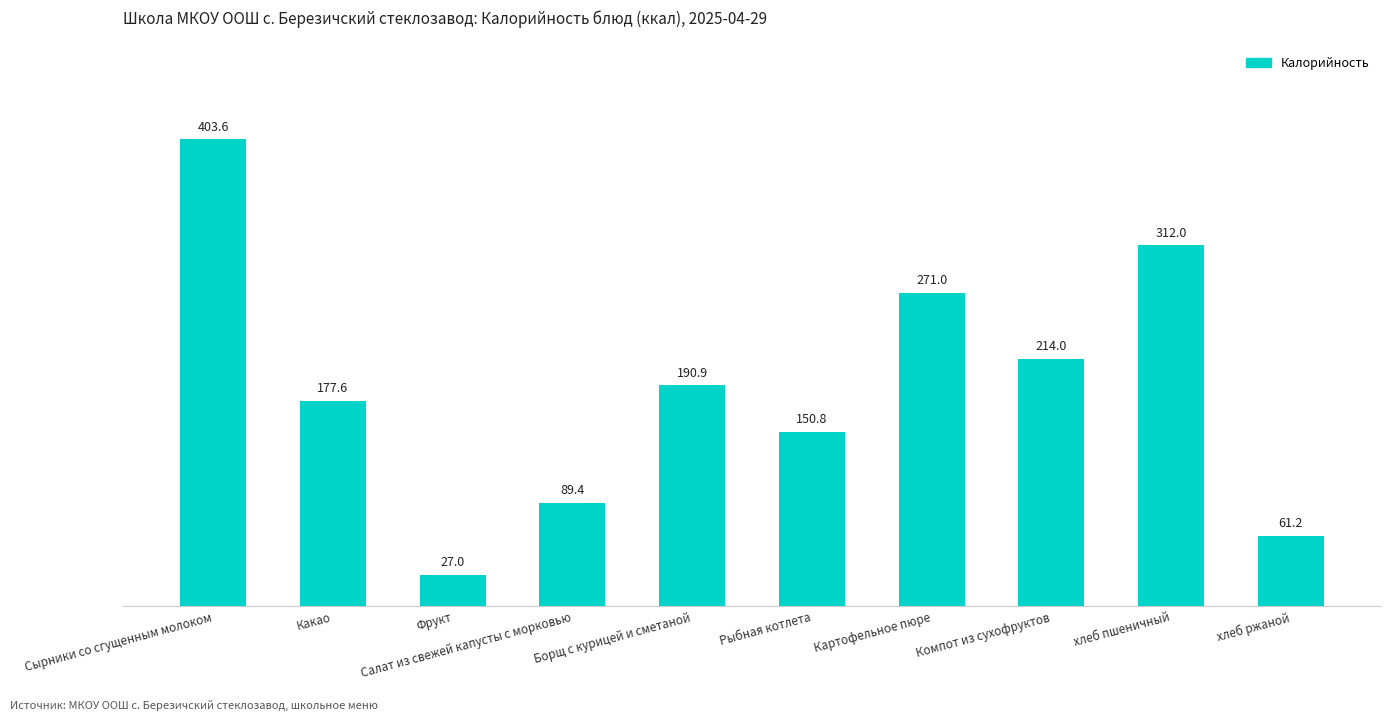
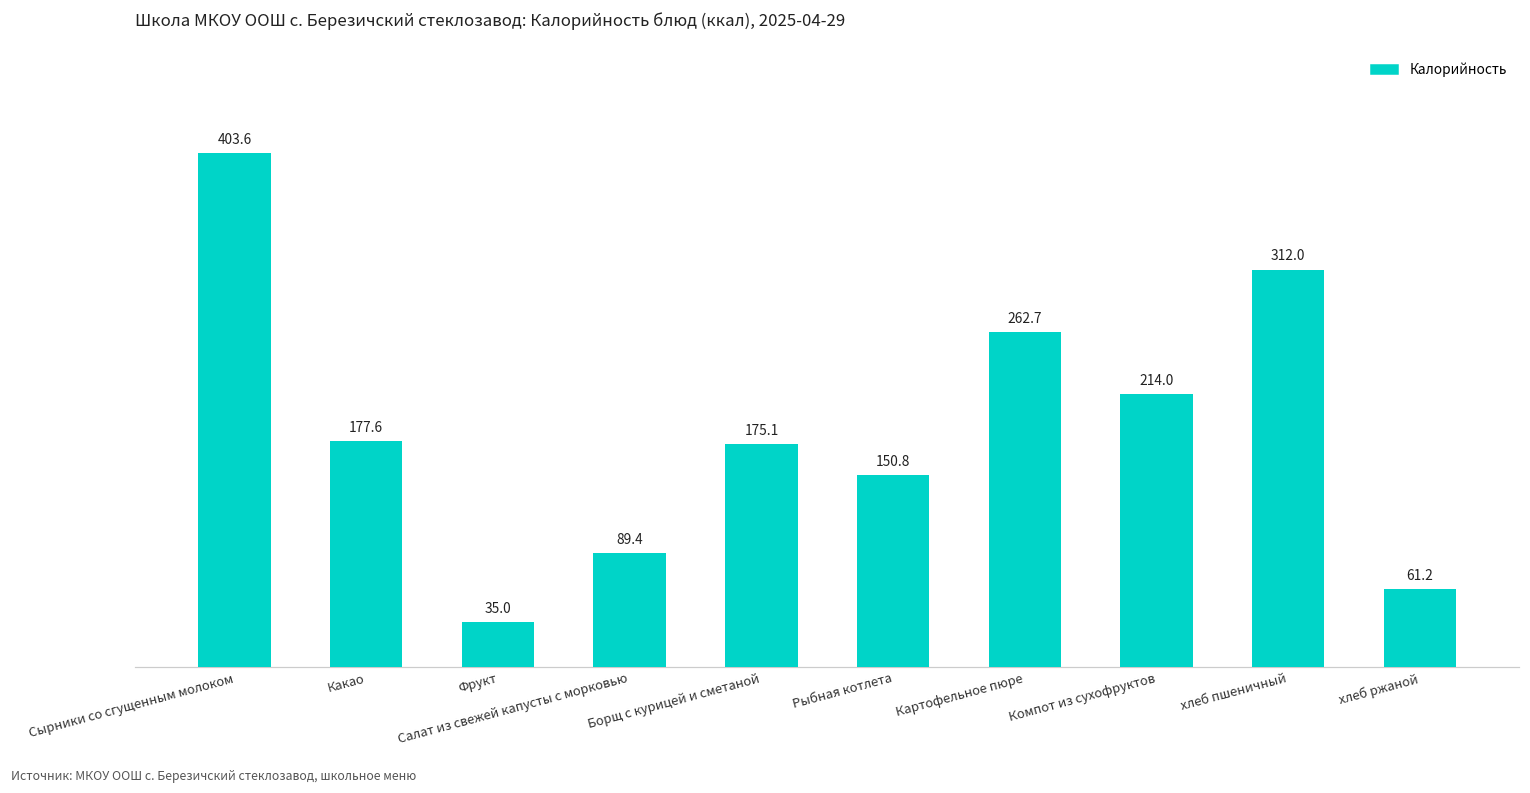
Фрукт: 27.0 -> 35.0
Борщ с курицей и сметаной: 190.9 -> 175.1
Картофельное пюре: 271.0 -> 262.7
